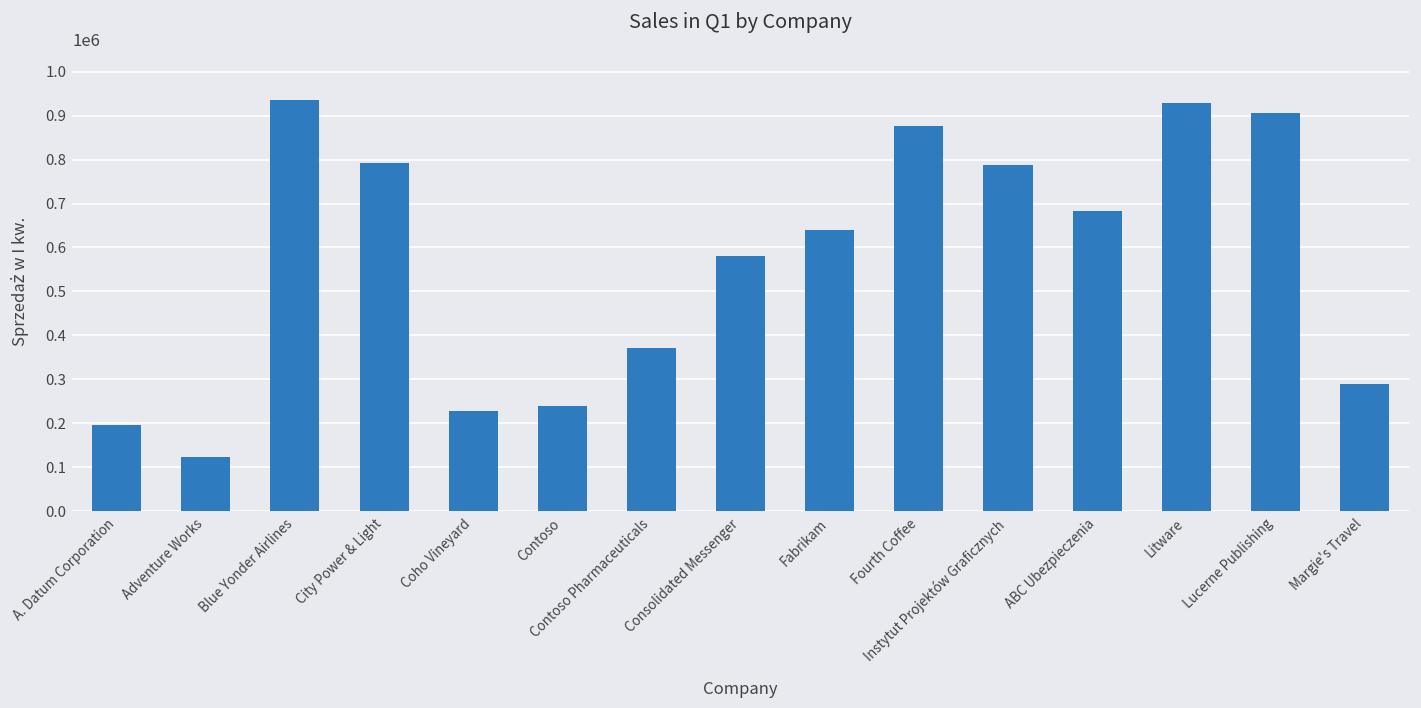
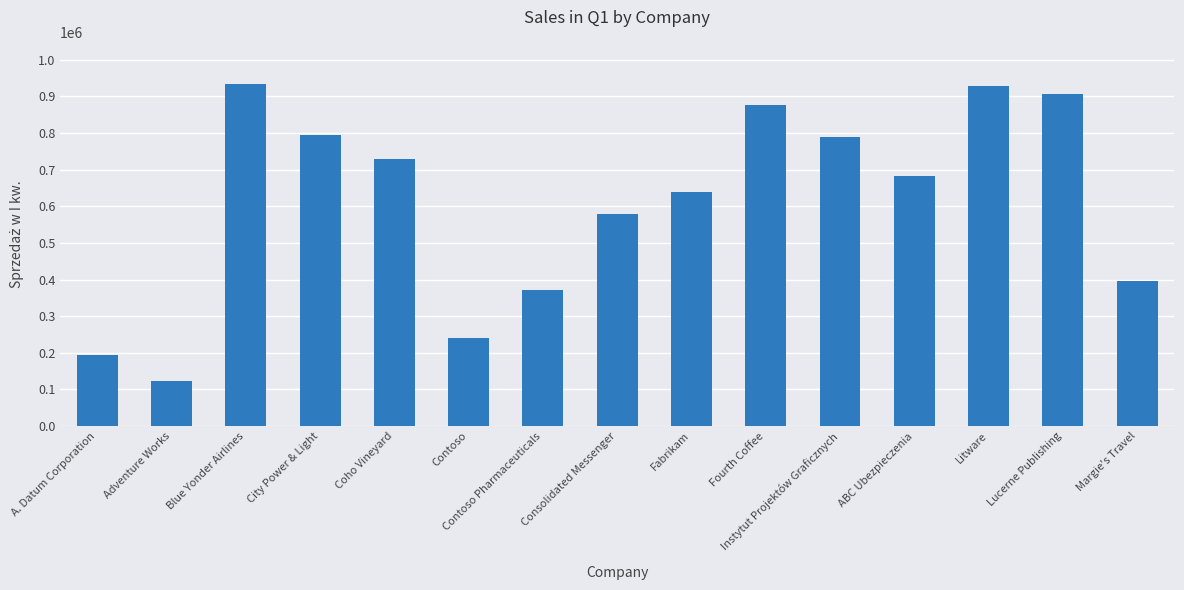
Coho Vineyard: 230000 -> 730000
Margie's Travel: 290000 -> 400000
